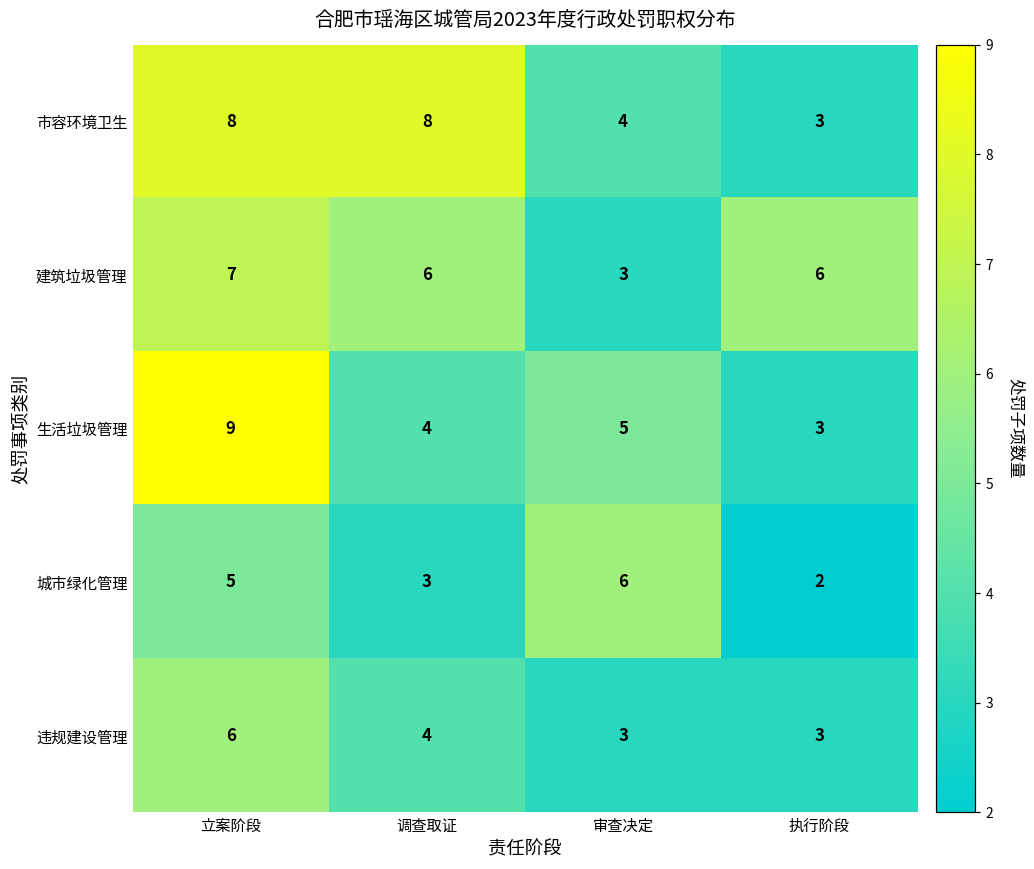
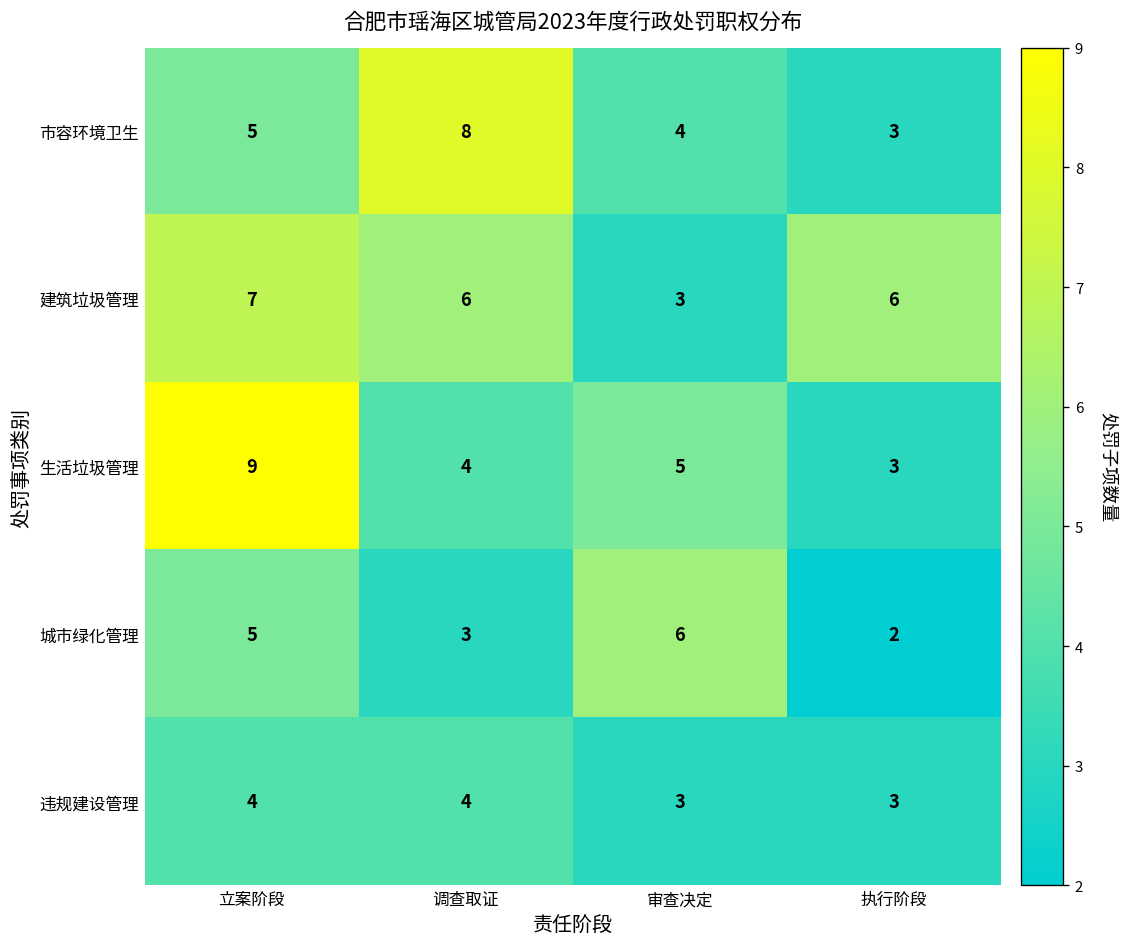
市容环境卫生, 立案阶段: 8 -> 5
违规建设管理, 立案阶段: 6 -> 4
